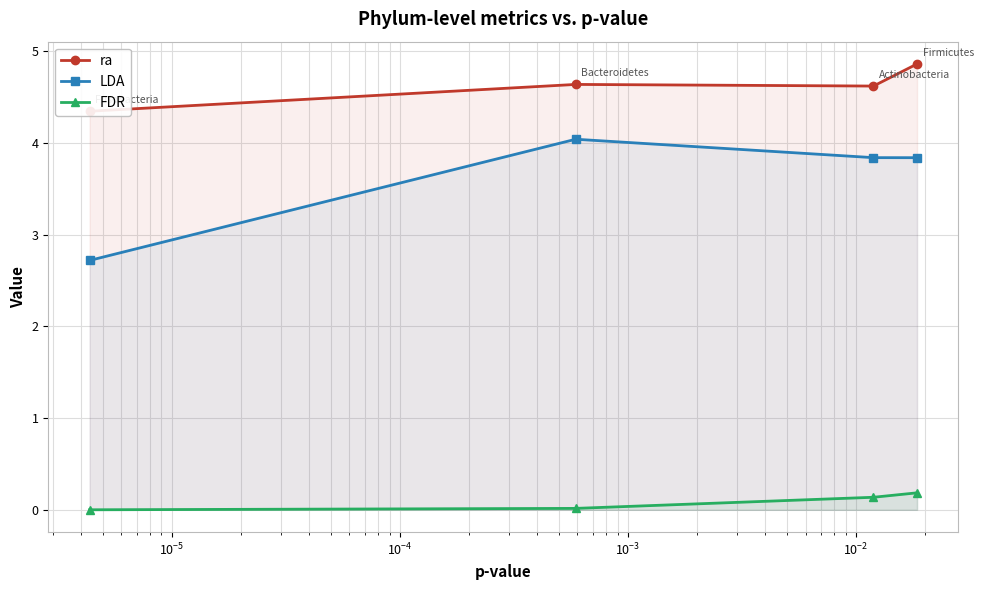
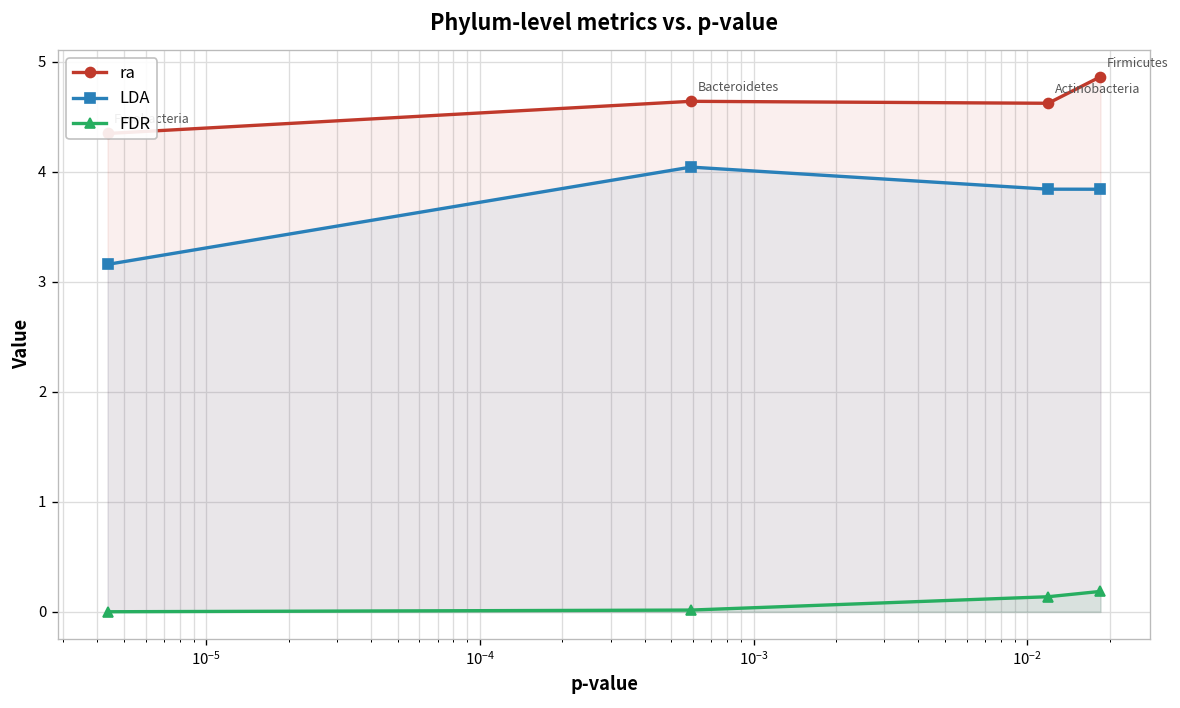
LDA, 10^-5: 2.7 -> 3.2
